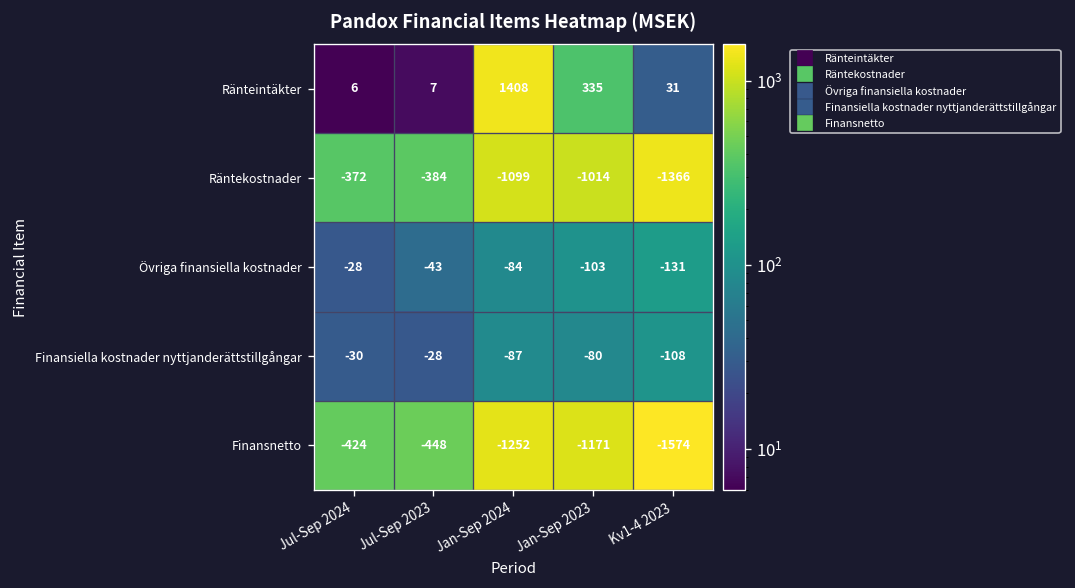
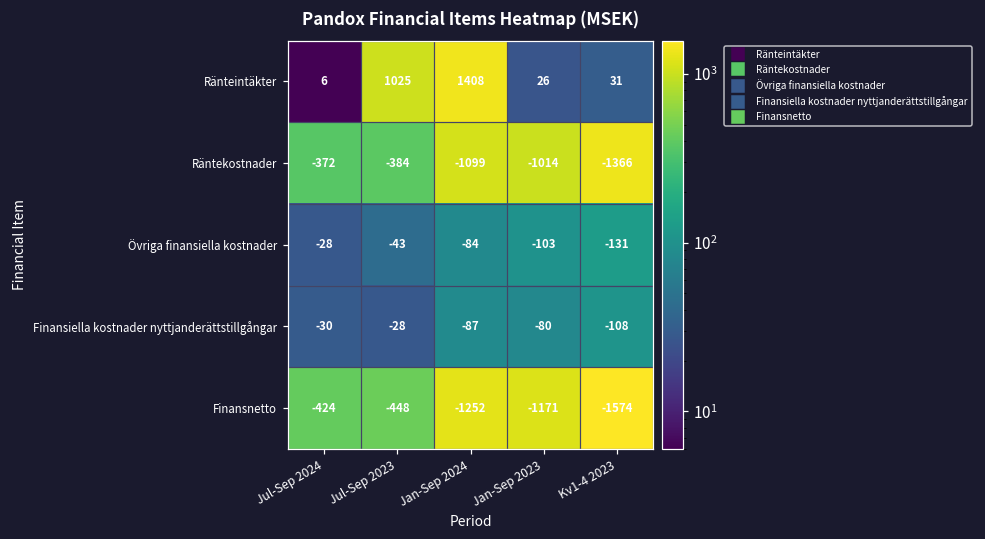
Ränteintäkter, Jul-Sep 2023: 7 -> 1025
Ränteintäkter, Jan-Sep 2023: 335 -> 26
